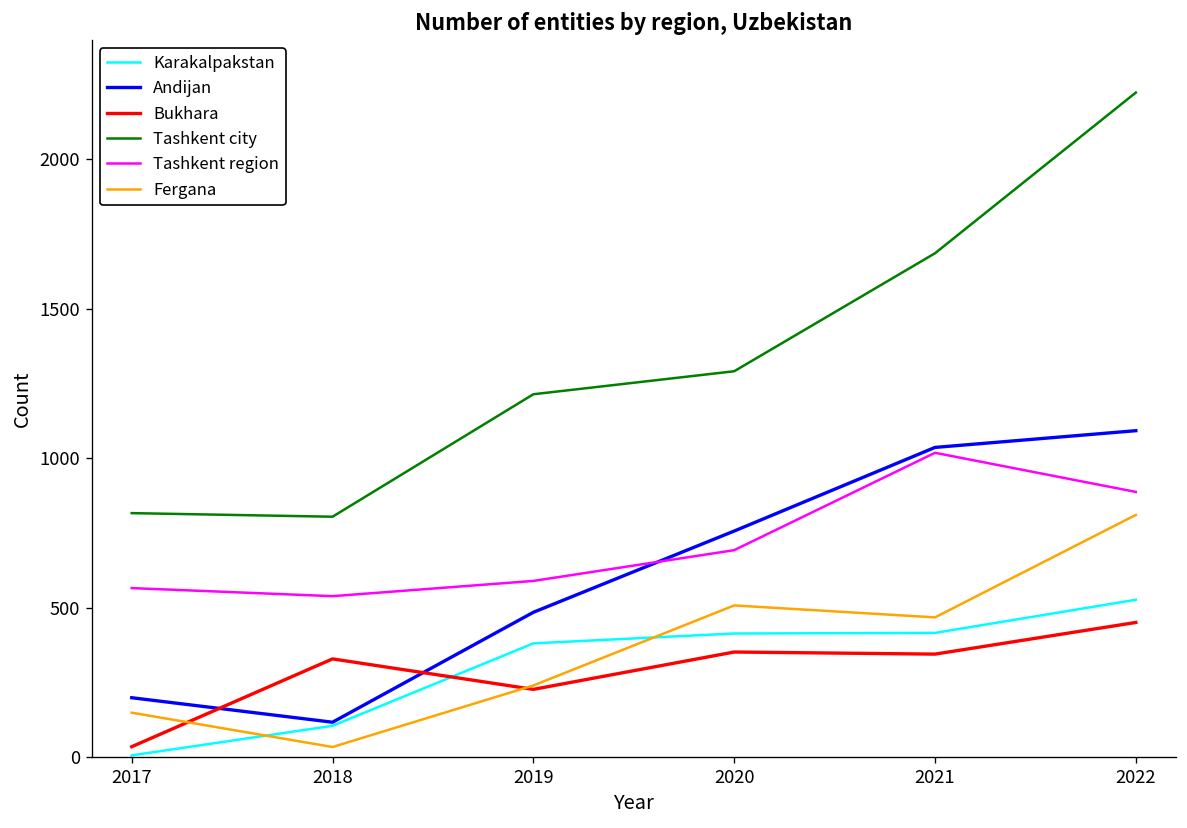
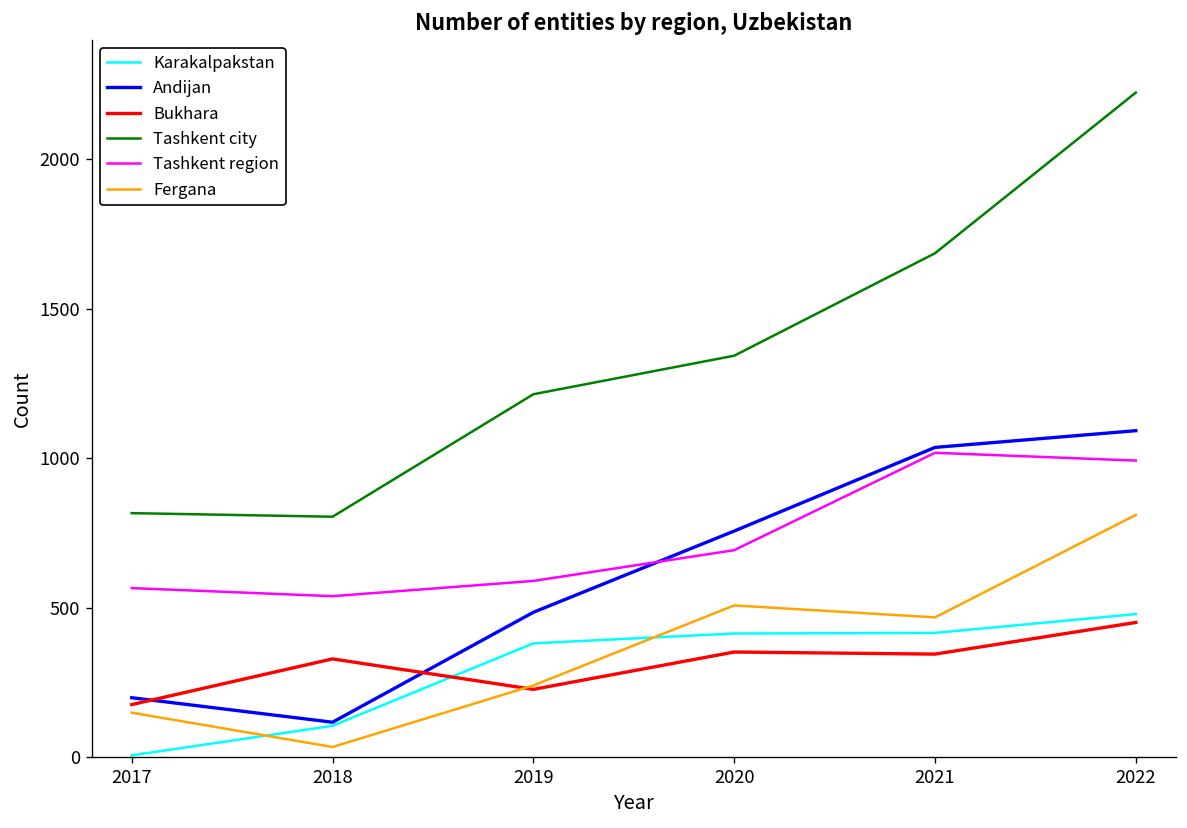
Bukhara, 2017: 30 -> 180
Tashkent city, 2020: 1290 -> 1340
Karakalpakstan, 2022: 530 -> 480
Tashkent region, 2022: 890 -> 990
